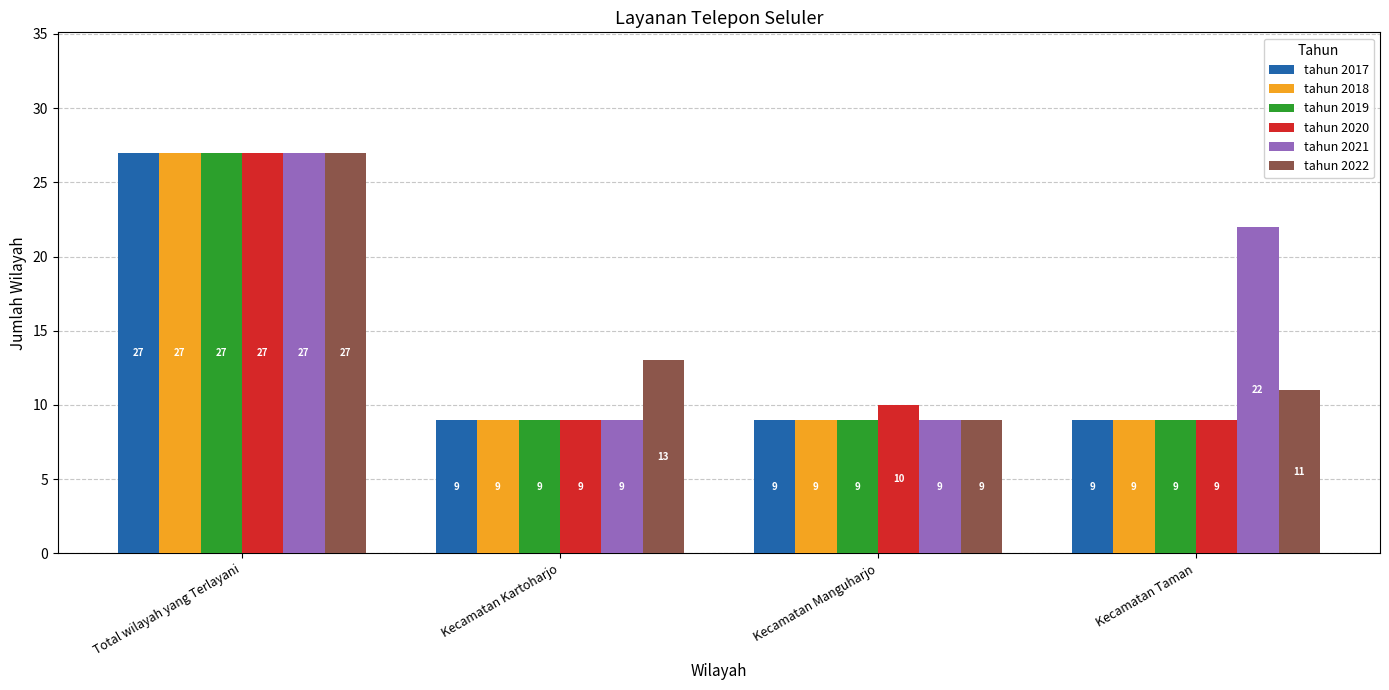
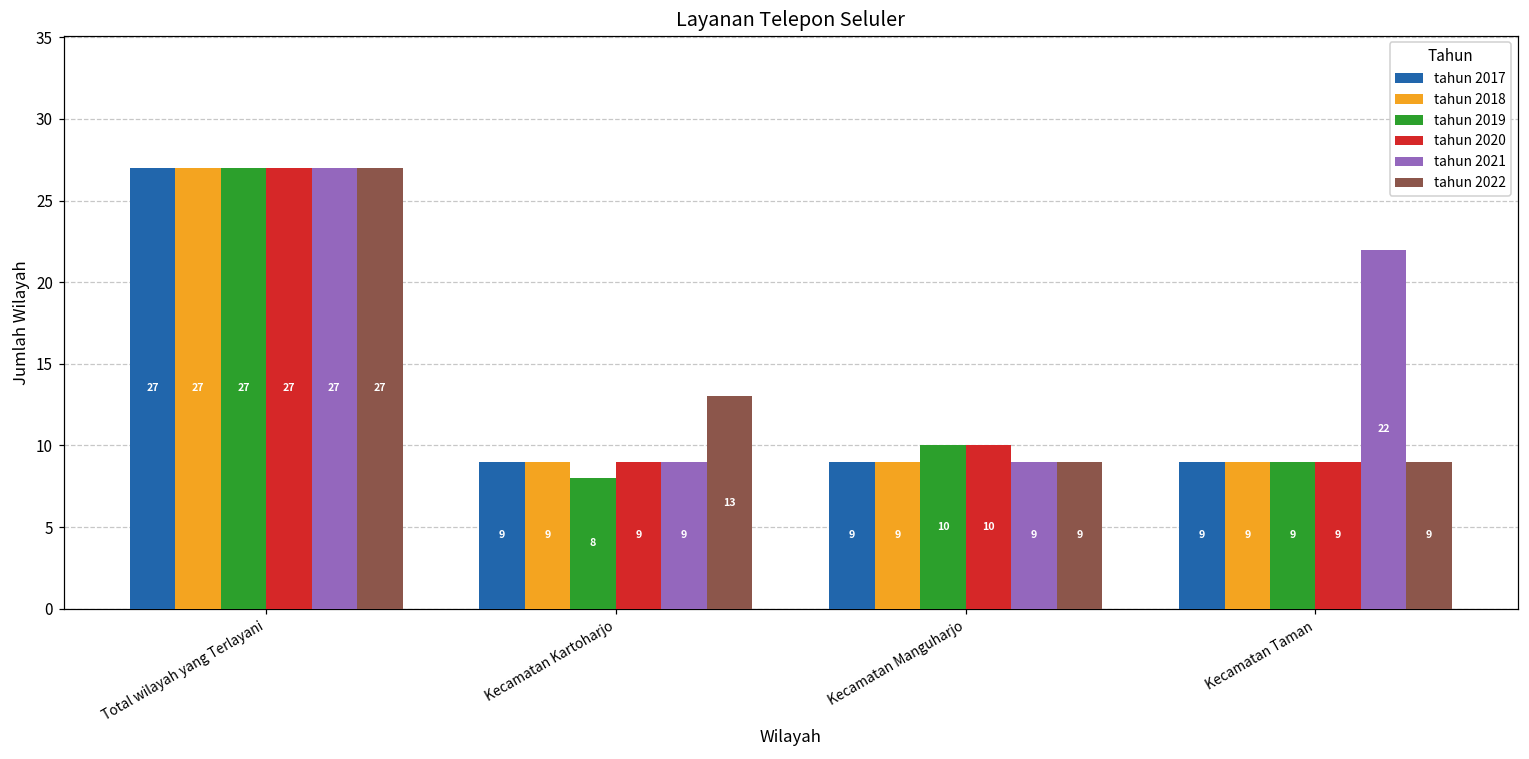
tahun 2019, Kecamatan Kartoharjo: 9 -> 8
tahun 2019, Kecamatan Manguharjo: 9 -> 10
tahun 2022, Kecamatan Taman: 11 -> 9
